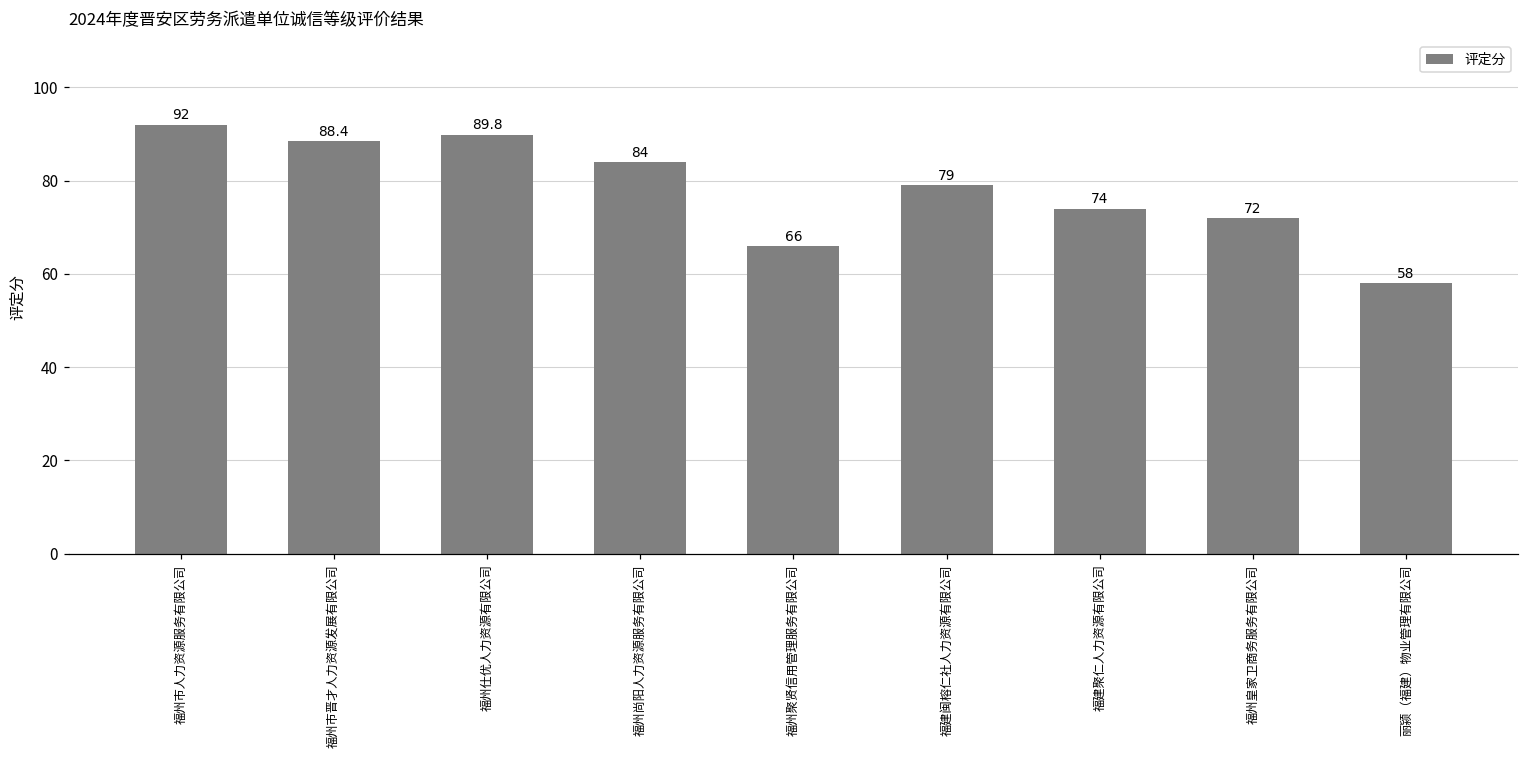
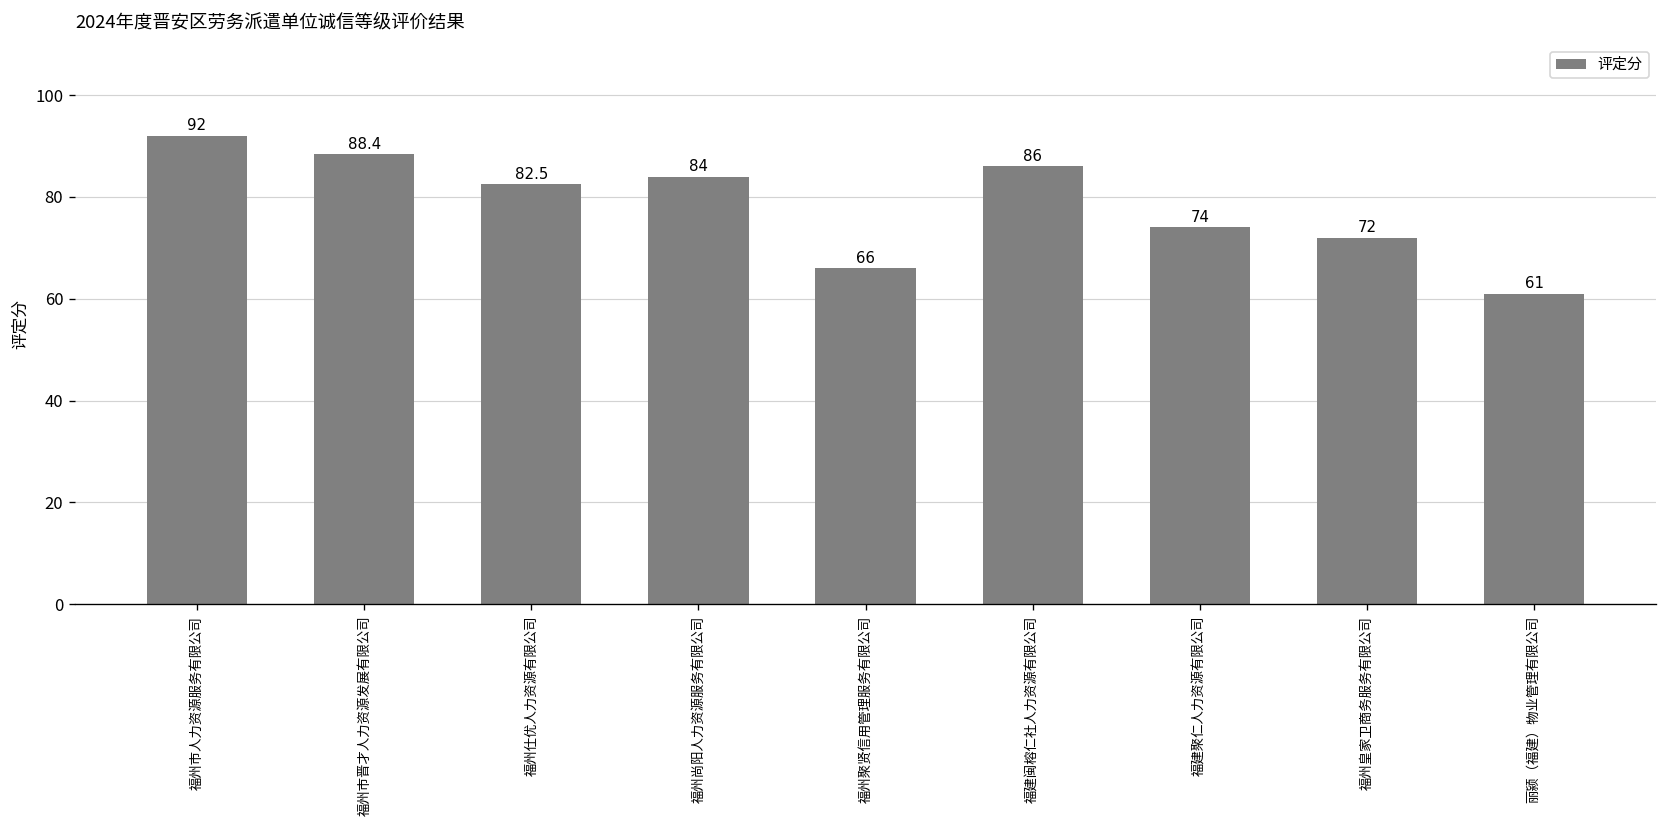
福州仕优人力资源有限公司: 89.8 -> 82.5
福建闽榕仁社人力资源有限公司: 79 -> 86
丽颍（福建）物业管理有限公司: 58 -> 61
